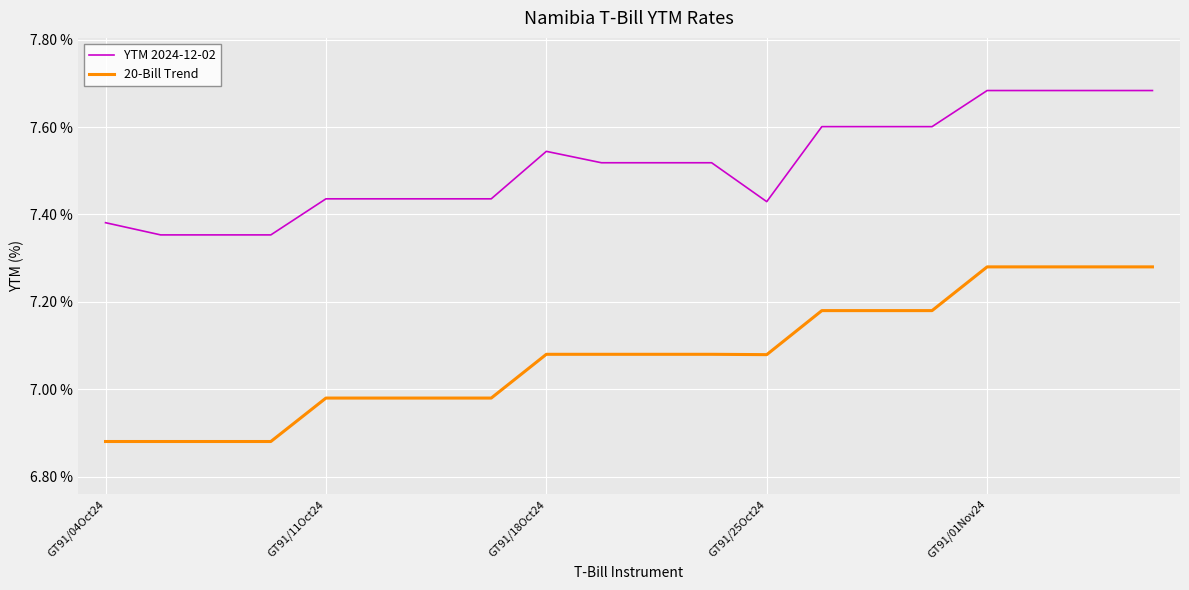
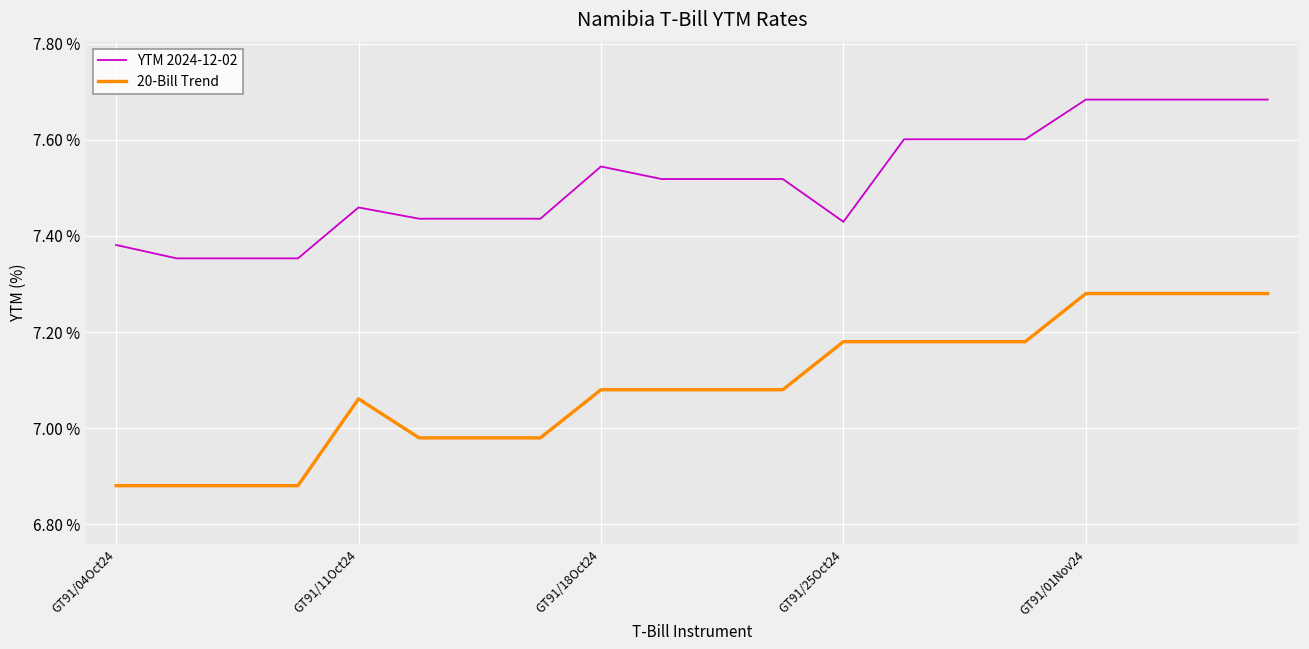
YTM 2024-12-02, GT91/11Oct24: 7.44 % -> 7.46 %
20-Bill Trend, GT91/11Oct24: 6.98 % -> 7.06 %
20-Bill Trend, GT91/25Oct24: 7.08 % -> 7.18 %
